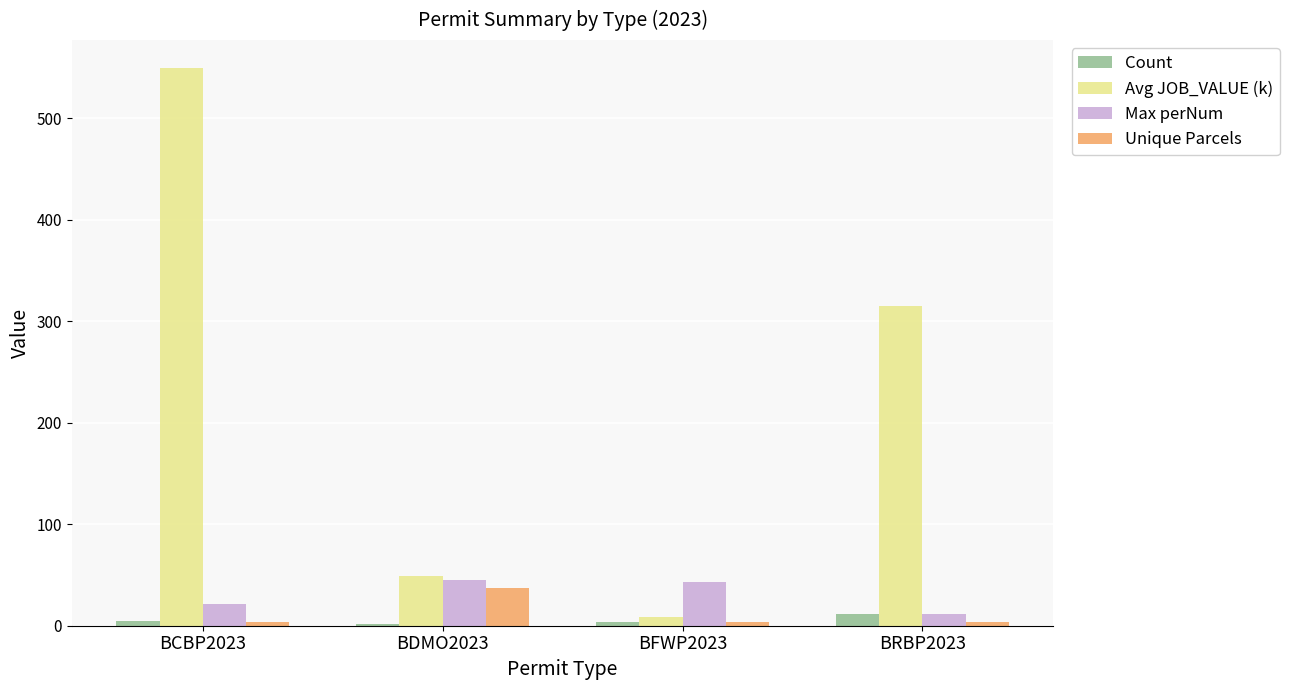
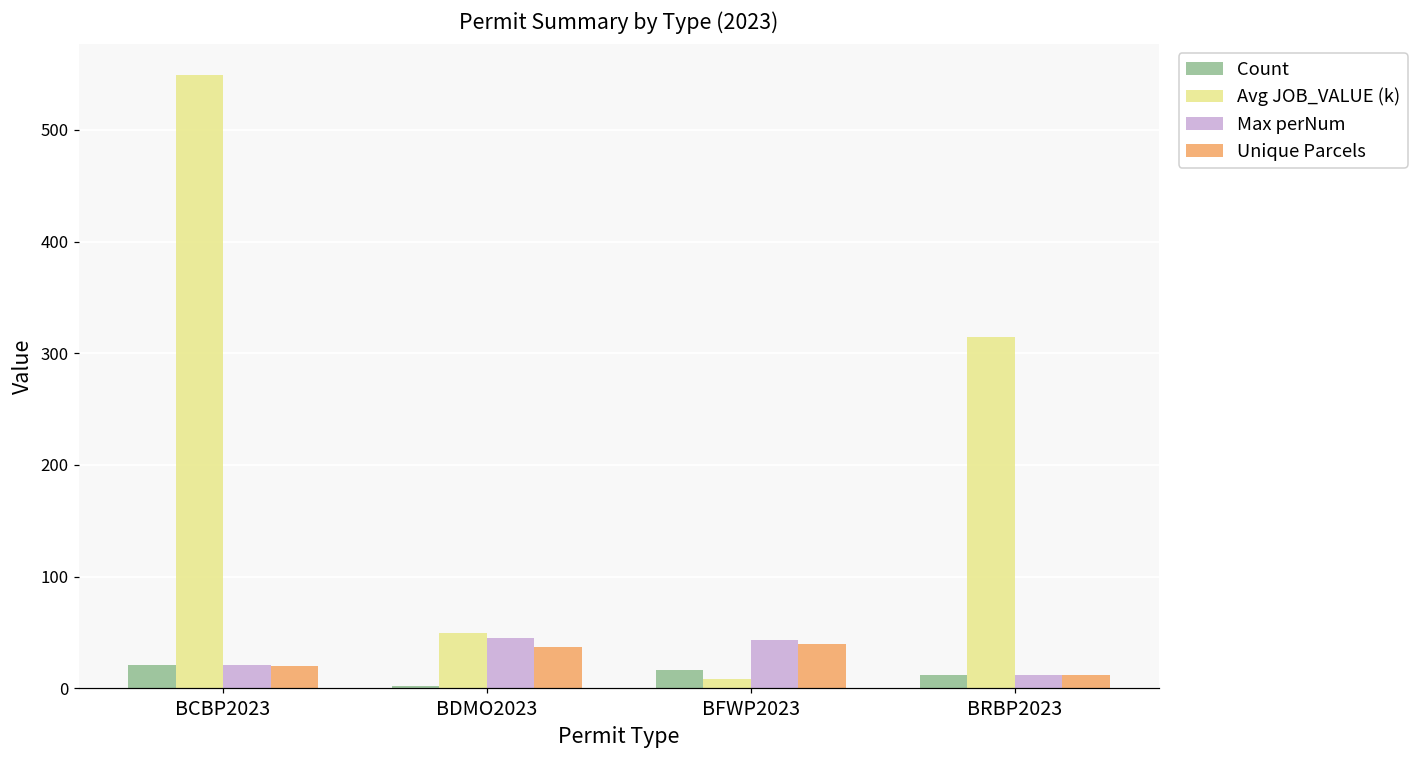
Count, BCBP2023: 5 -> 21
Unique Parcels, BCBP2023: 4 -> 20
Count, BFWP2023: 4 -> 16
Unique Parcels, BFWP2023: 4 -> 40
Unique Parcels, BRBP2023: 4 -> 12
